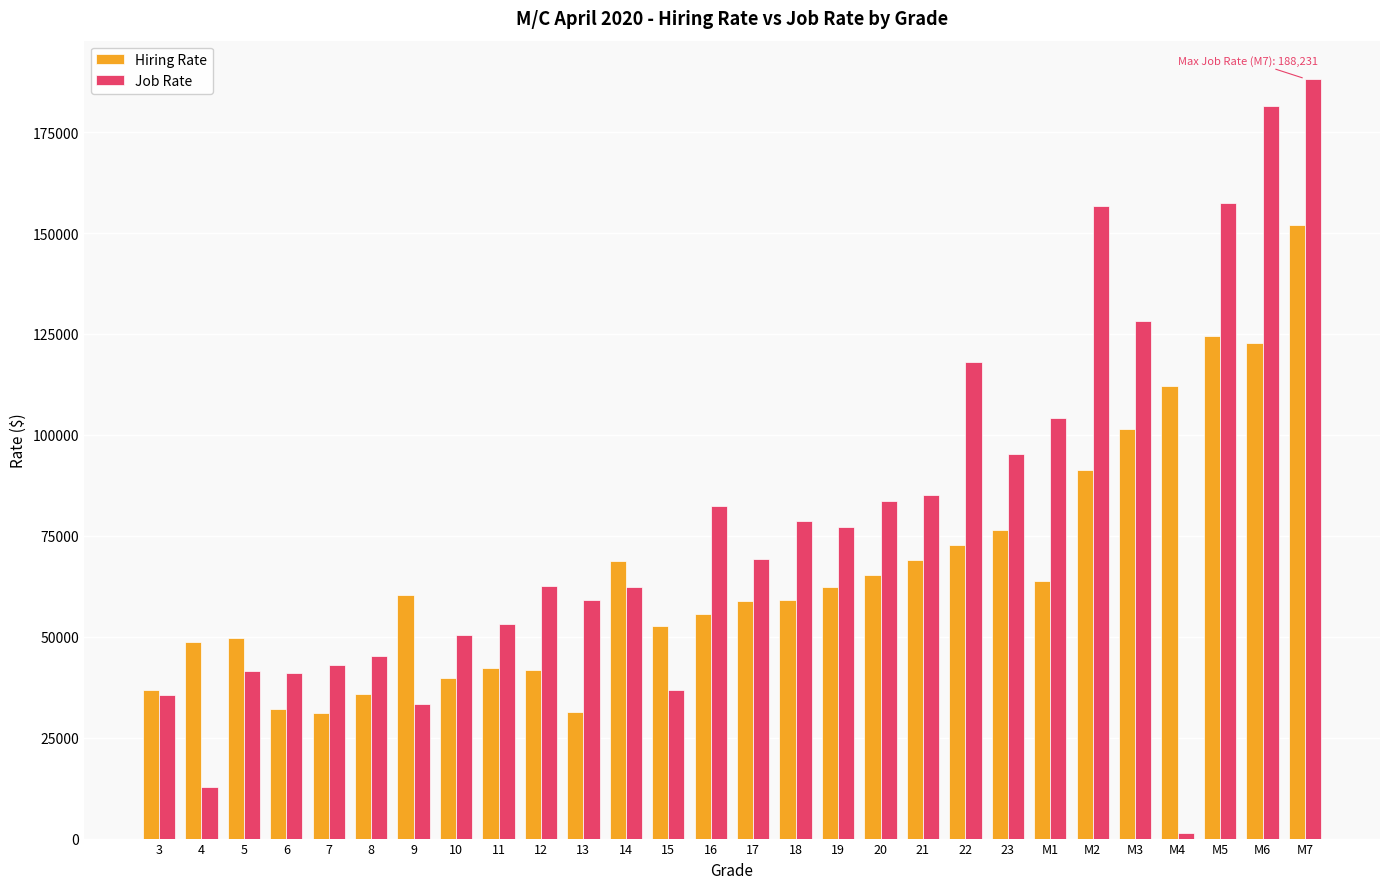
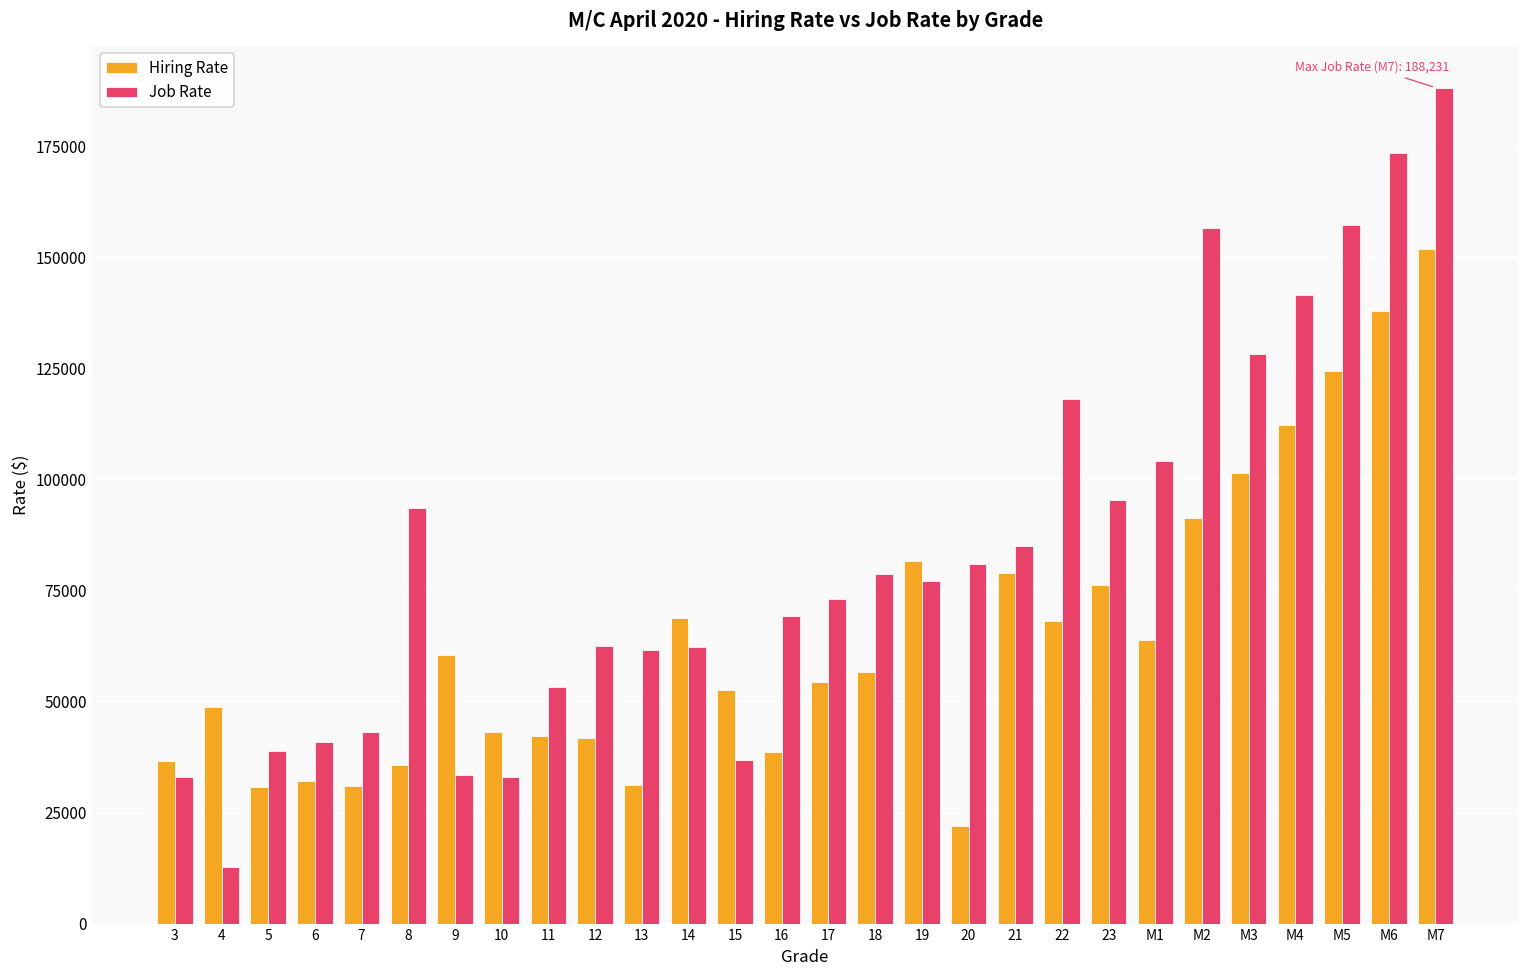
Job Rate, 3: 35000 -> 33000
Hiring Rate, 5: 50000 -> 31000
Job Rate, 5: 41000 -> 39000
Job Rate, 8: 45000 -> 94000
Hiring Rate, 10: 40000 -> 43000
Job Rate, 10: 50000 -> 33000
Job Rate, 13: 59000 -> 62000
Hiring Rate, 16: 56000 -> 39000
Job Rate, 16: 82000 -> 69000
Hiring Rate, 17: 59000 -> 54000
Job Rate, 17: 69000 -> 73000
Hiring Rate, 18: 59000 -> 57000
Hiring Rate, 19: 62000 -> 82000
Hiring Rate, 20: 65000 -> 22000
Job Rate, 20: 84000 -> 81000
Hiring Rate, 21: 69000 -> 79000
Hiring Rate, 22: 73000 -> 68000
Job Rate, M4: 2000 -> 142000
Hiring Rate, M6: 123000 -> 138000
Job Rate, M6: 182000 -> 173000
